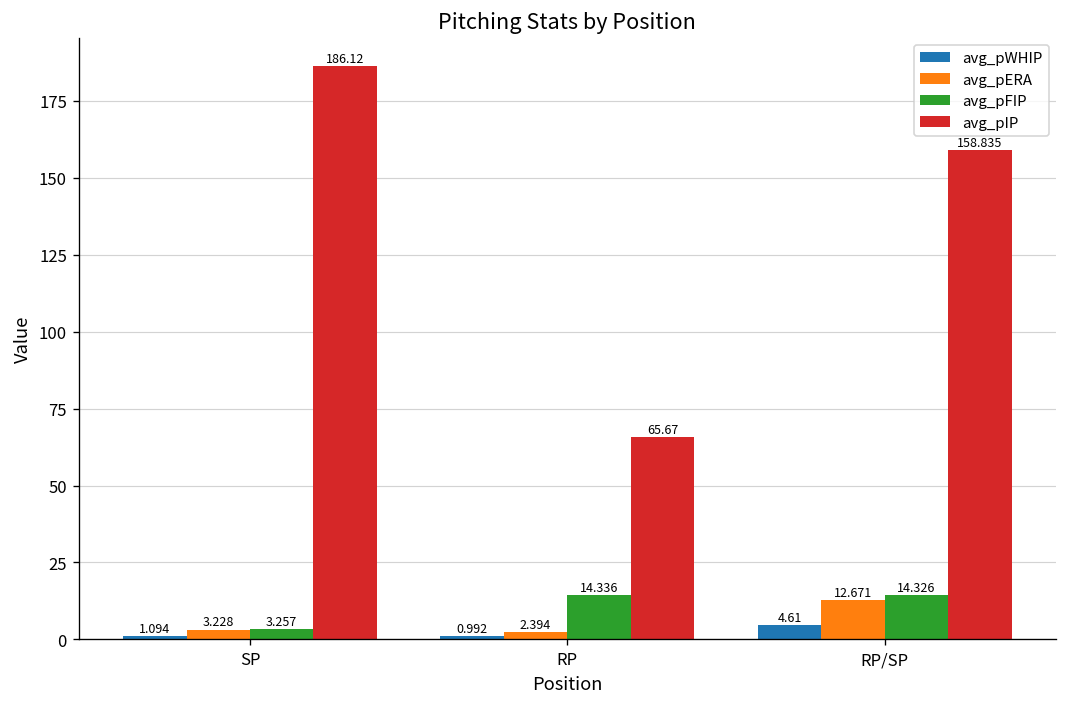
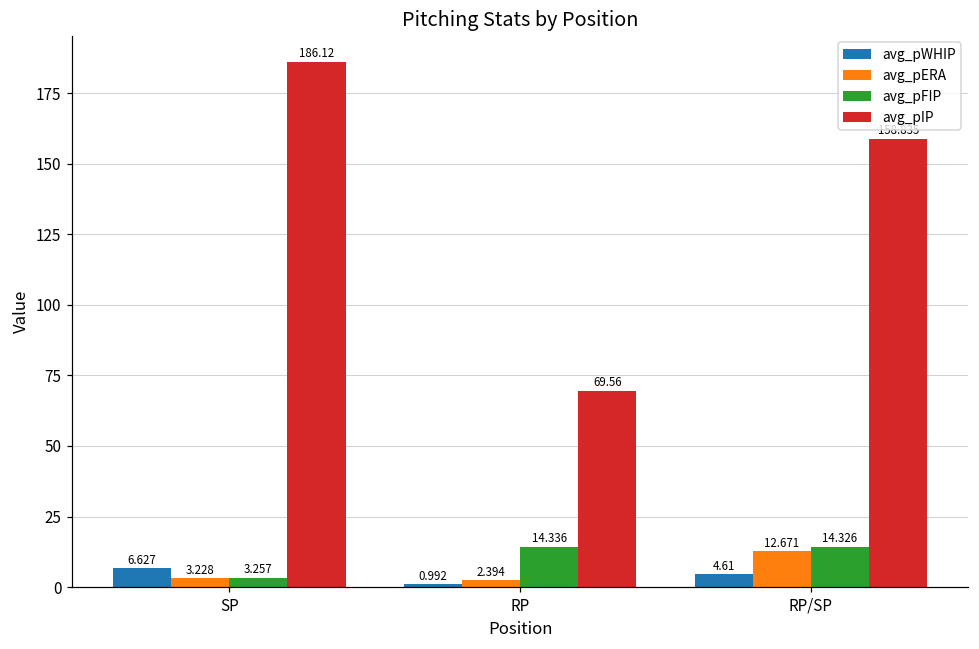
avg_pWHIP, SP: 1.094 -> 6.627
avg_pIP, RP: 65.67 -> 69.56
